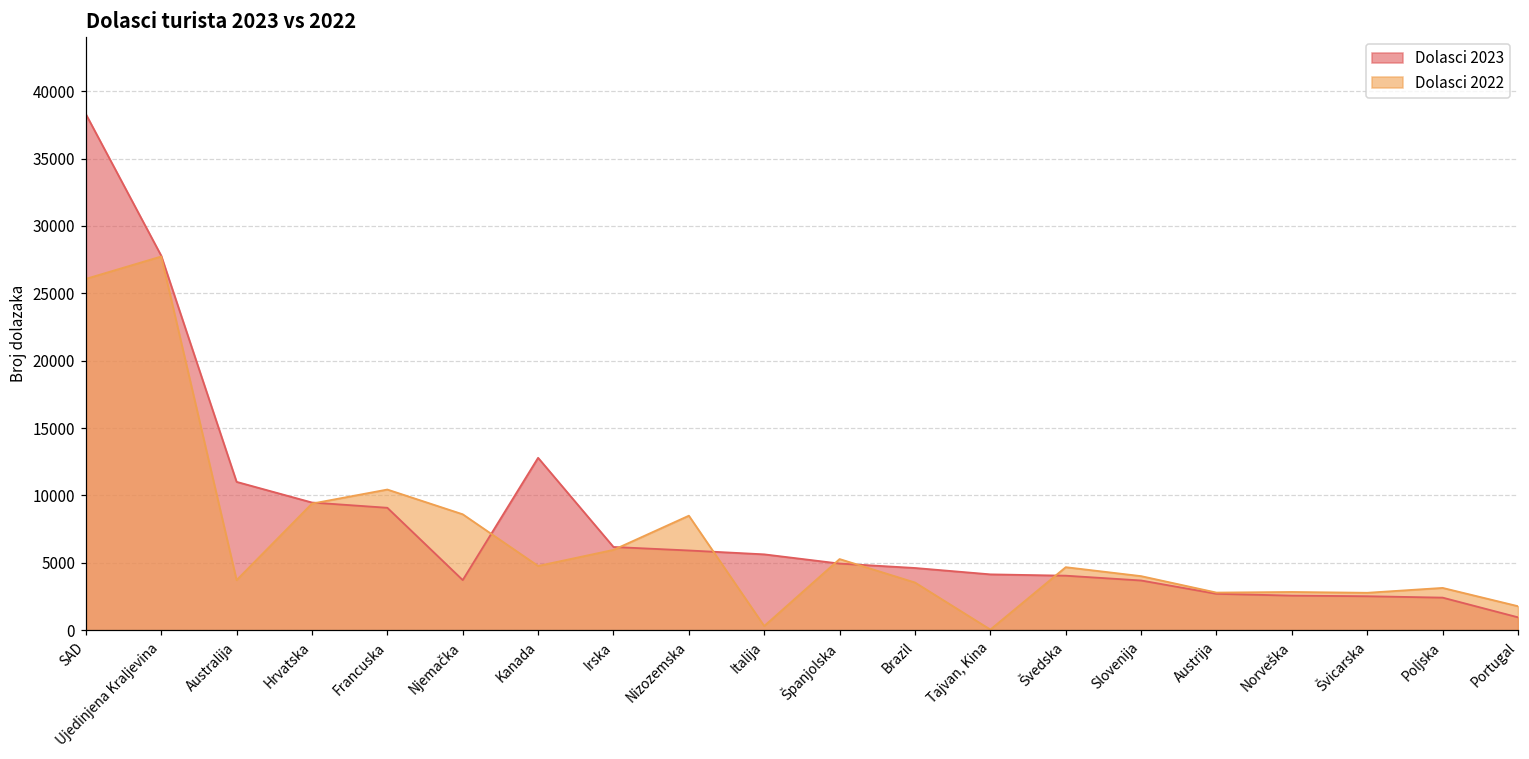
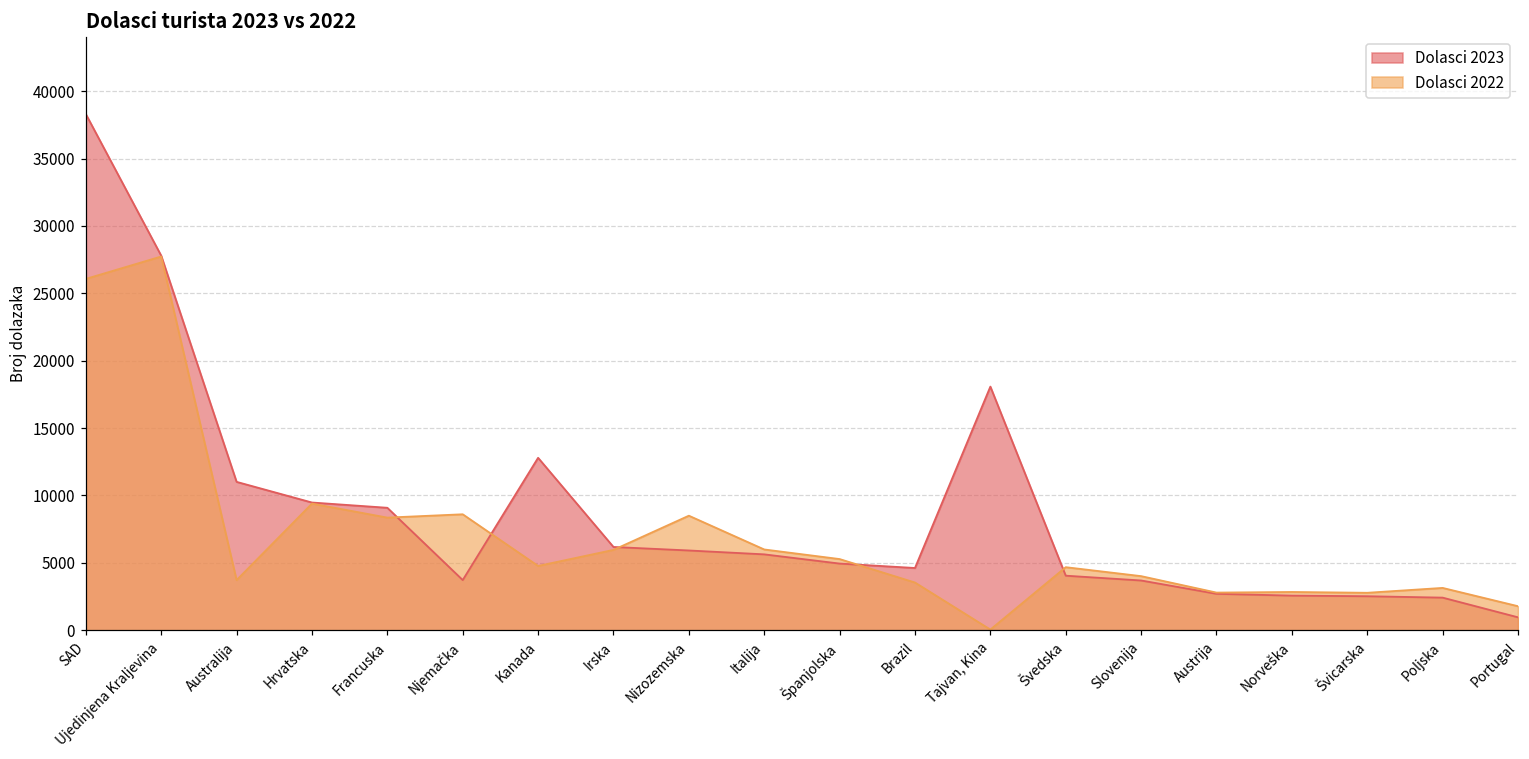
Dolasci 2022, Francuska: 10400 -> 8400
Dolasci 2022, Italija: 300 -> 6000
Dolasci 2023, Tajvan, Kina: 4100 -> 18100
